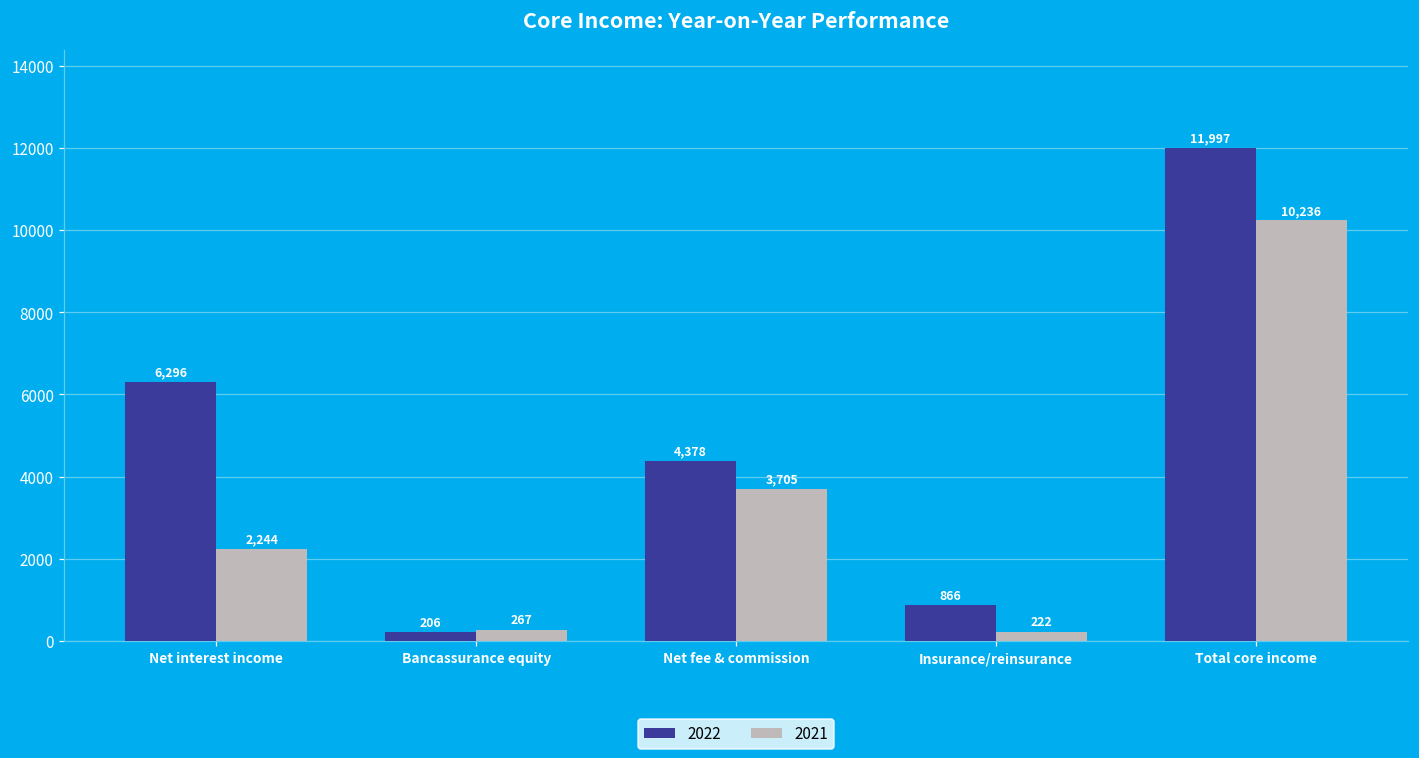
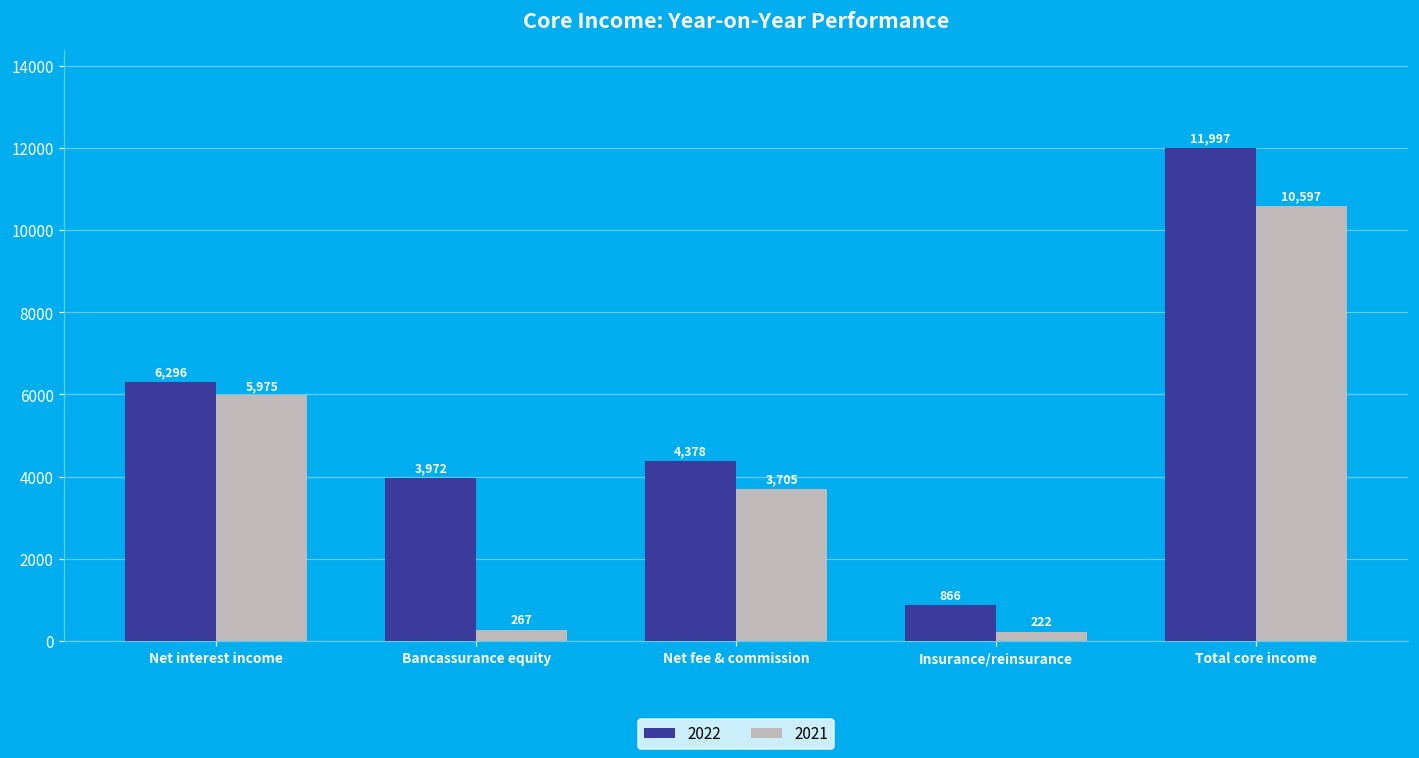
2021, Net interest income: 2,244 -> 5,975
2022, Bancassurance equity: 206 -> 3,972
2021, Total core income: 10,236 -> 10,597
